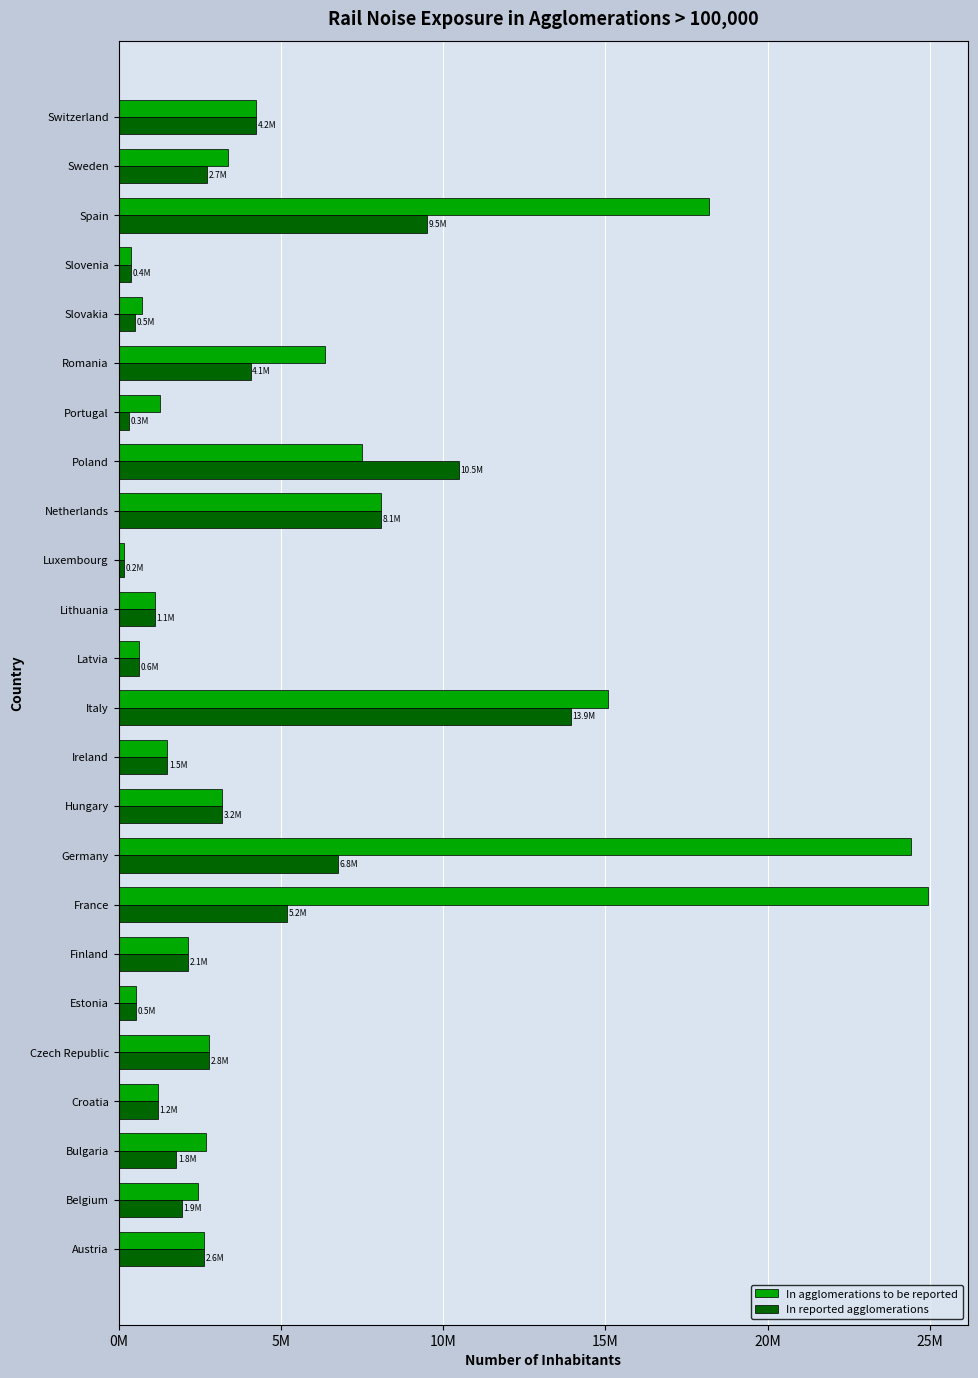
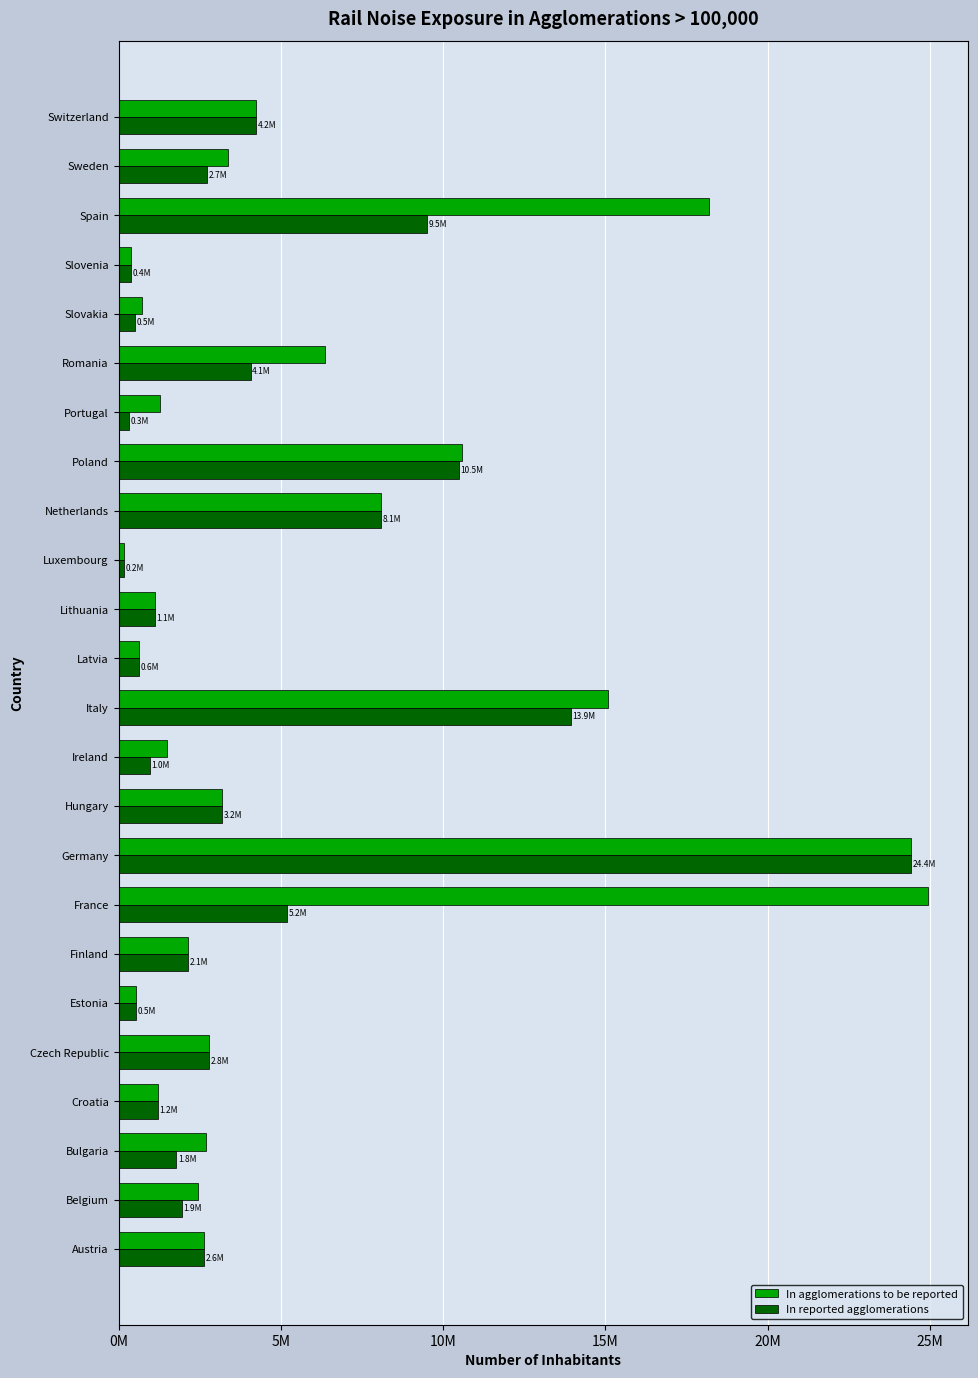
In agglomerations to be reported, Poland: 7500000 -> 10600000
In reported agglomerations, Ireland: 1.5M -> 1.0M
In reported agglomerations, Germany: 6.8M -> 24.4M
